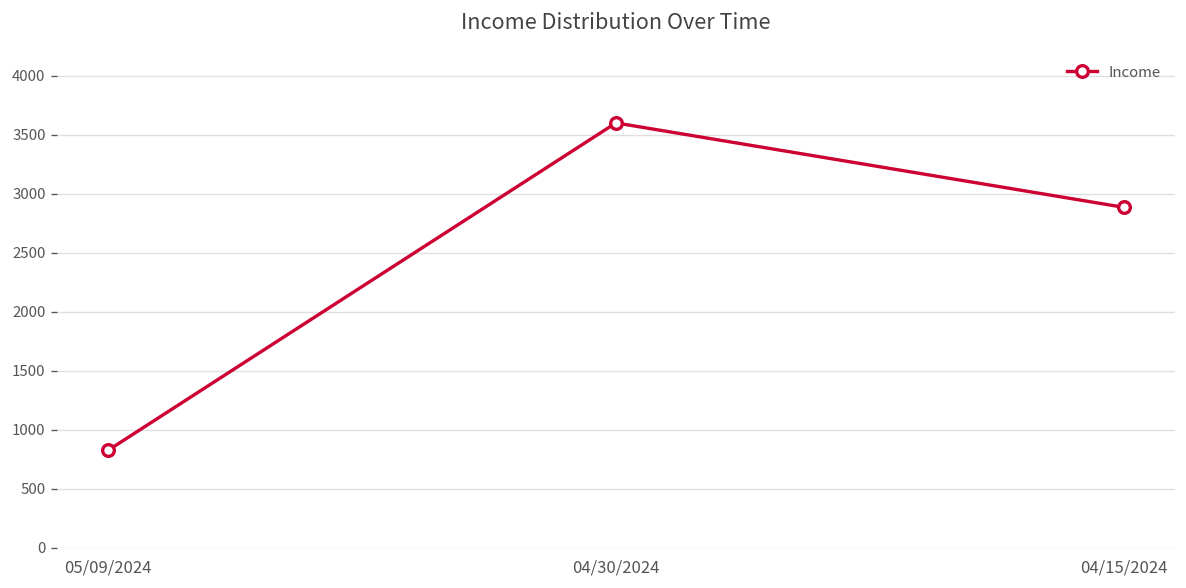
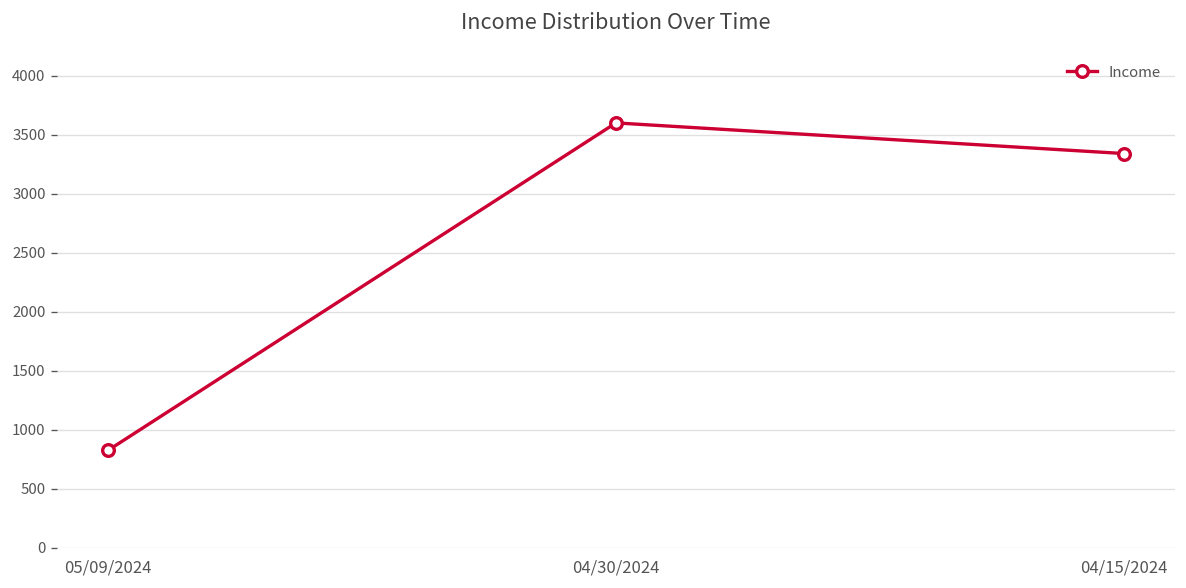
04/15/2024: 2900 -> 3300
